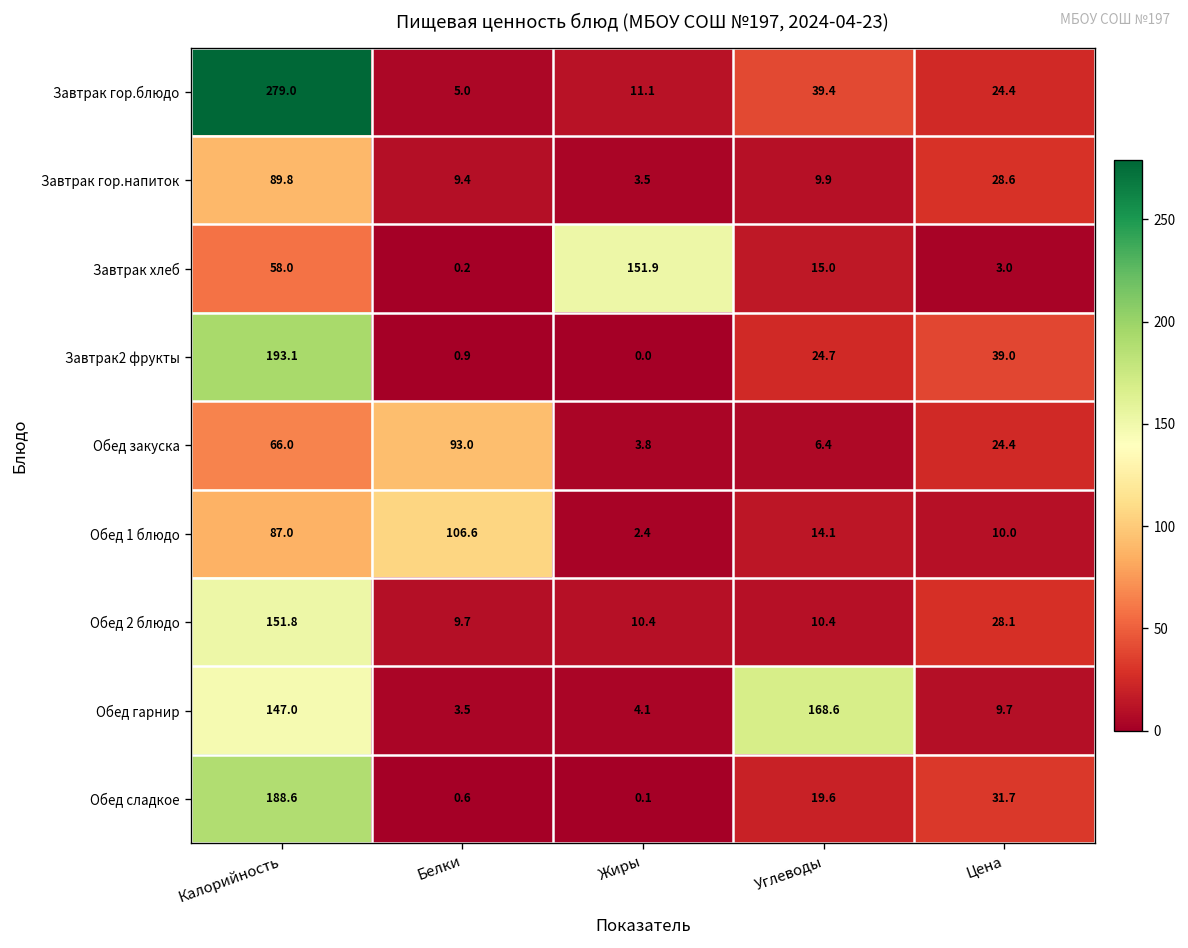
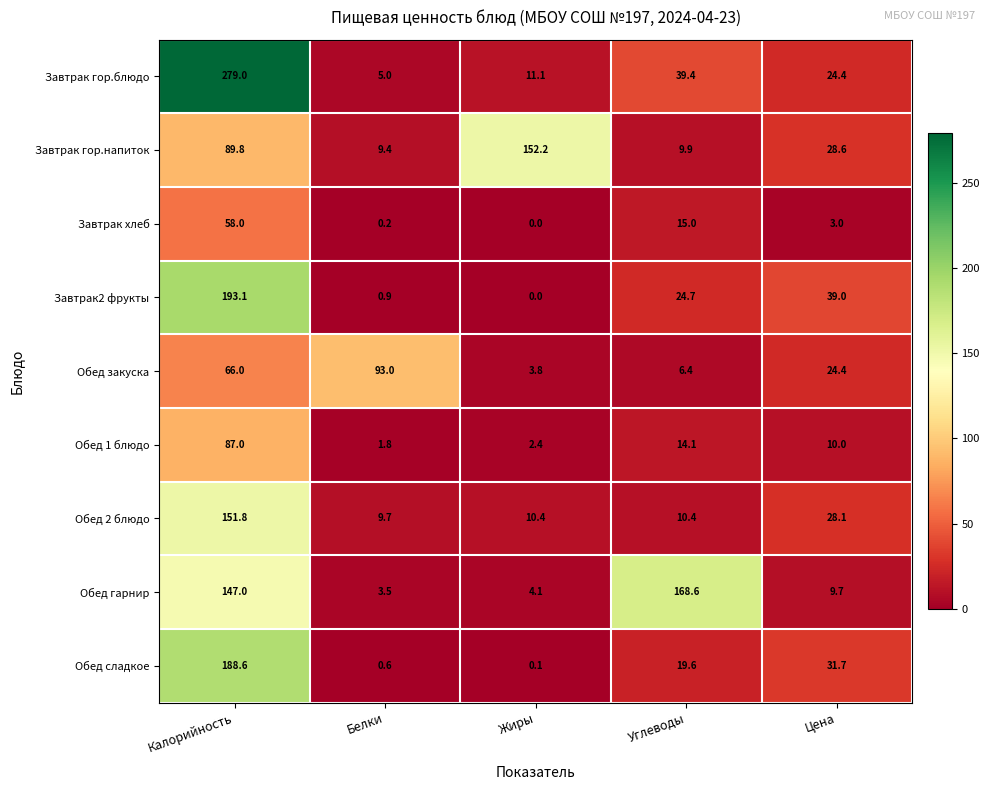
Завтрак гор.напиток, Жиры: 3.5 -> 152.2
Завтрак хлеб, Жиры: 151.9 -> 0.0
Обед 1 блюдо, Белки: 106.6 -> 1.8
